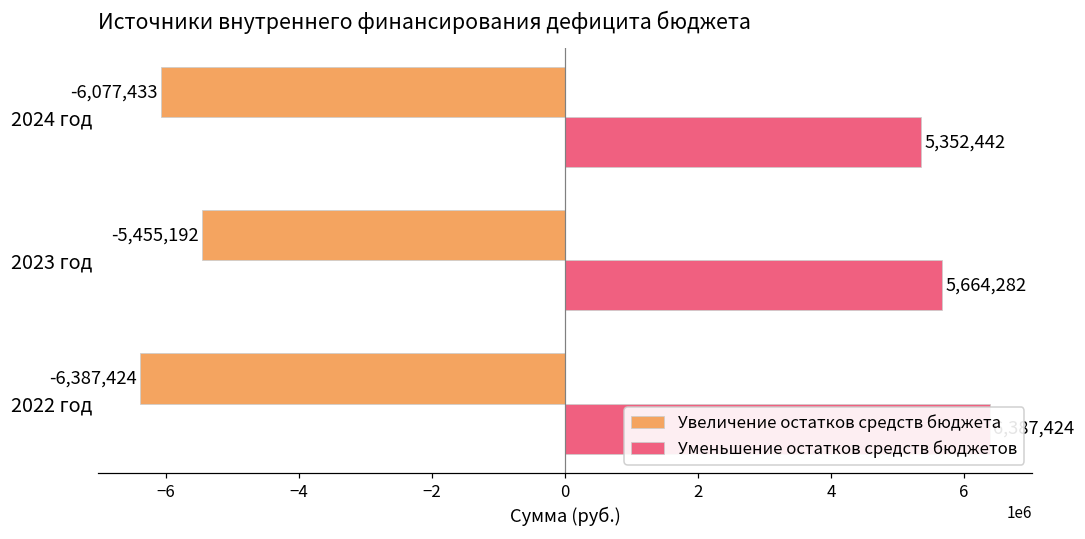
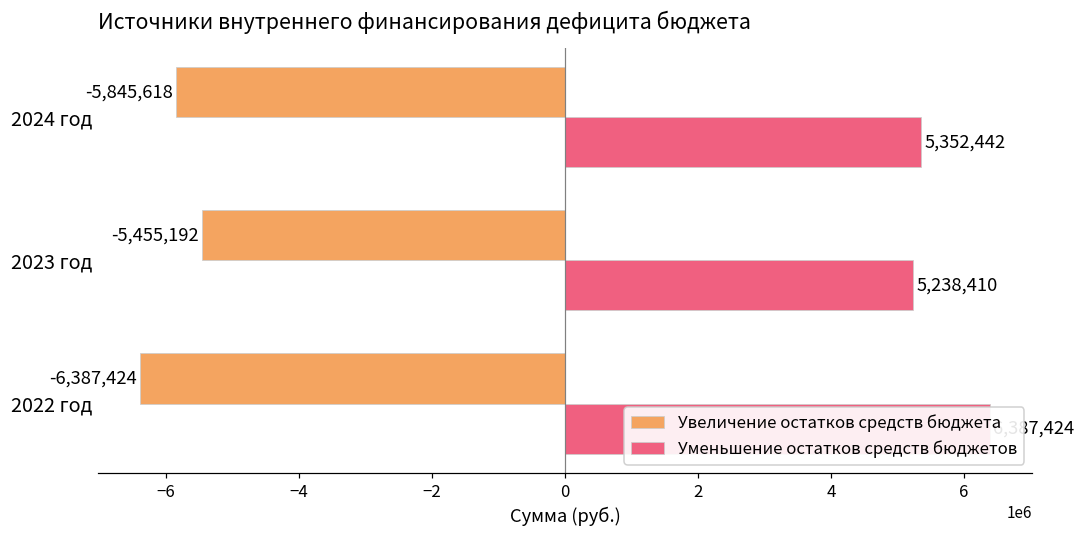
Увеличение остатков средств бюджета, 2024 год: -6,077,433 -> -5,845,618
Уменьшение остатков средств бюджетов, 2023 год: 5,664,282 -> 5,238,410
